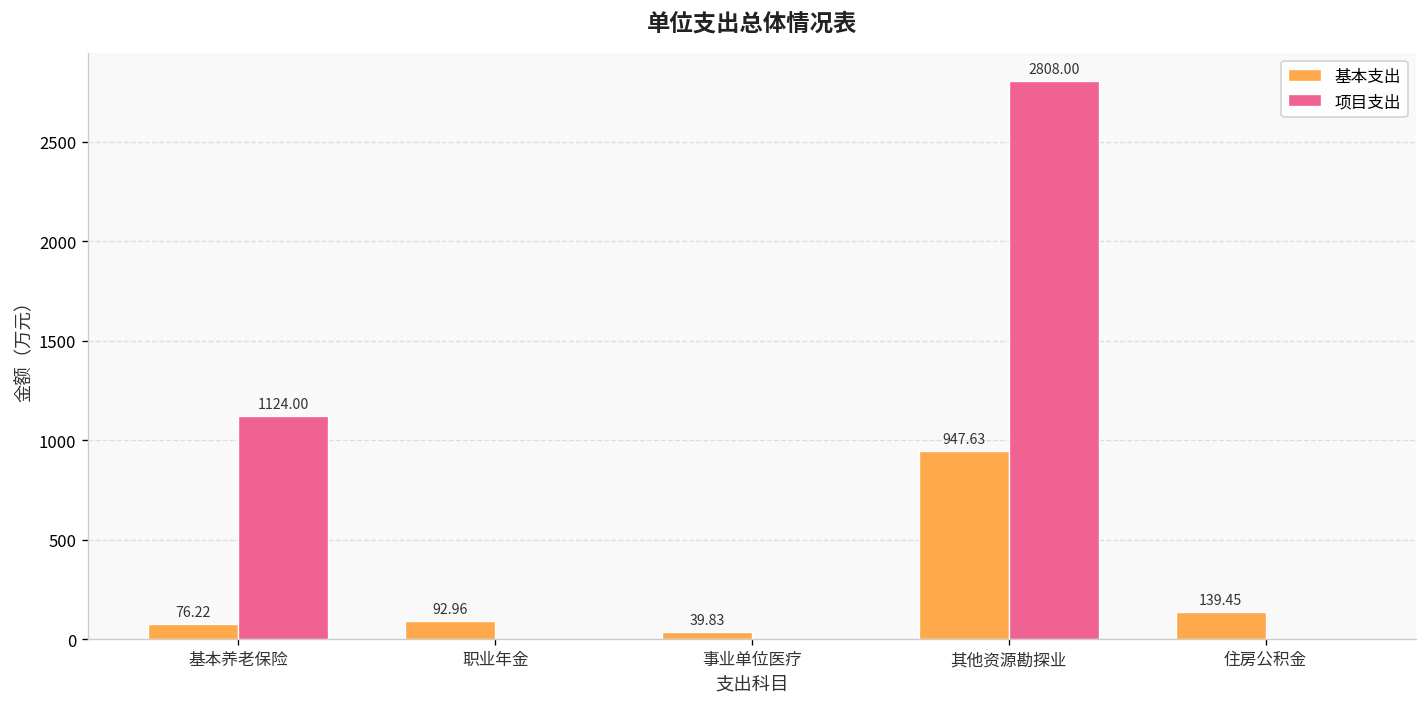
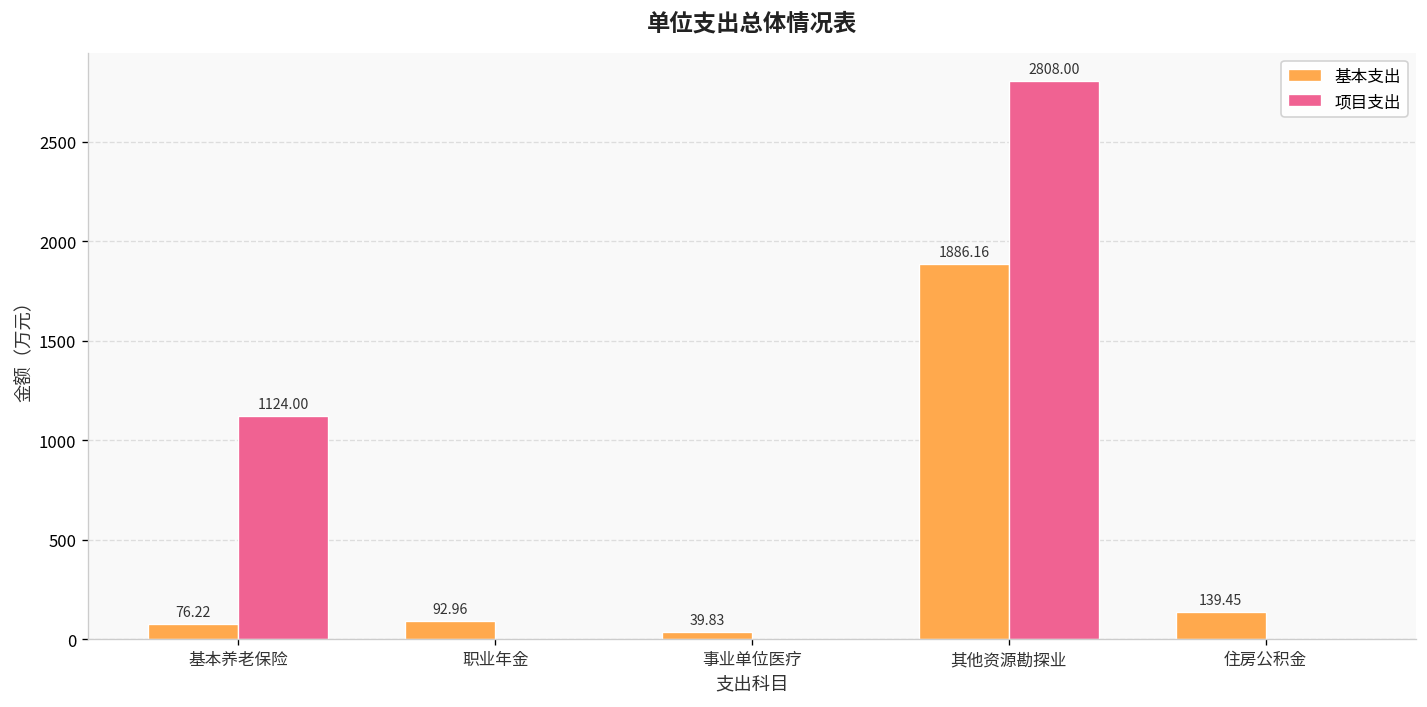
基本支出, 其他资源勘探业: 947.63 -> 1886.16
